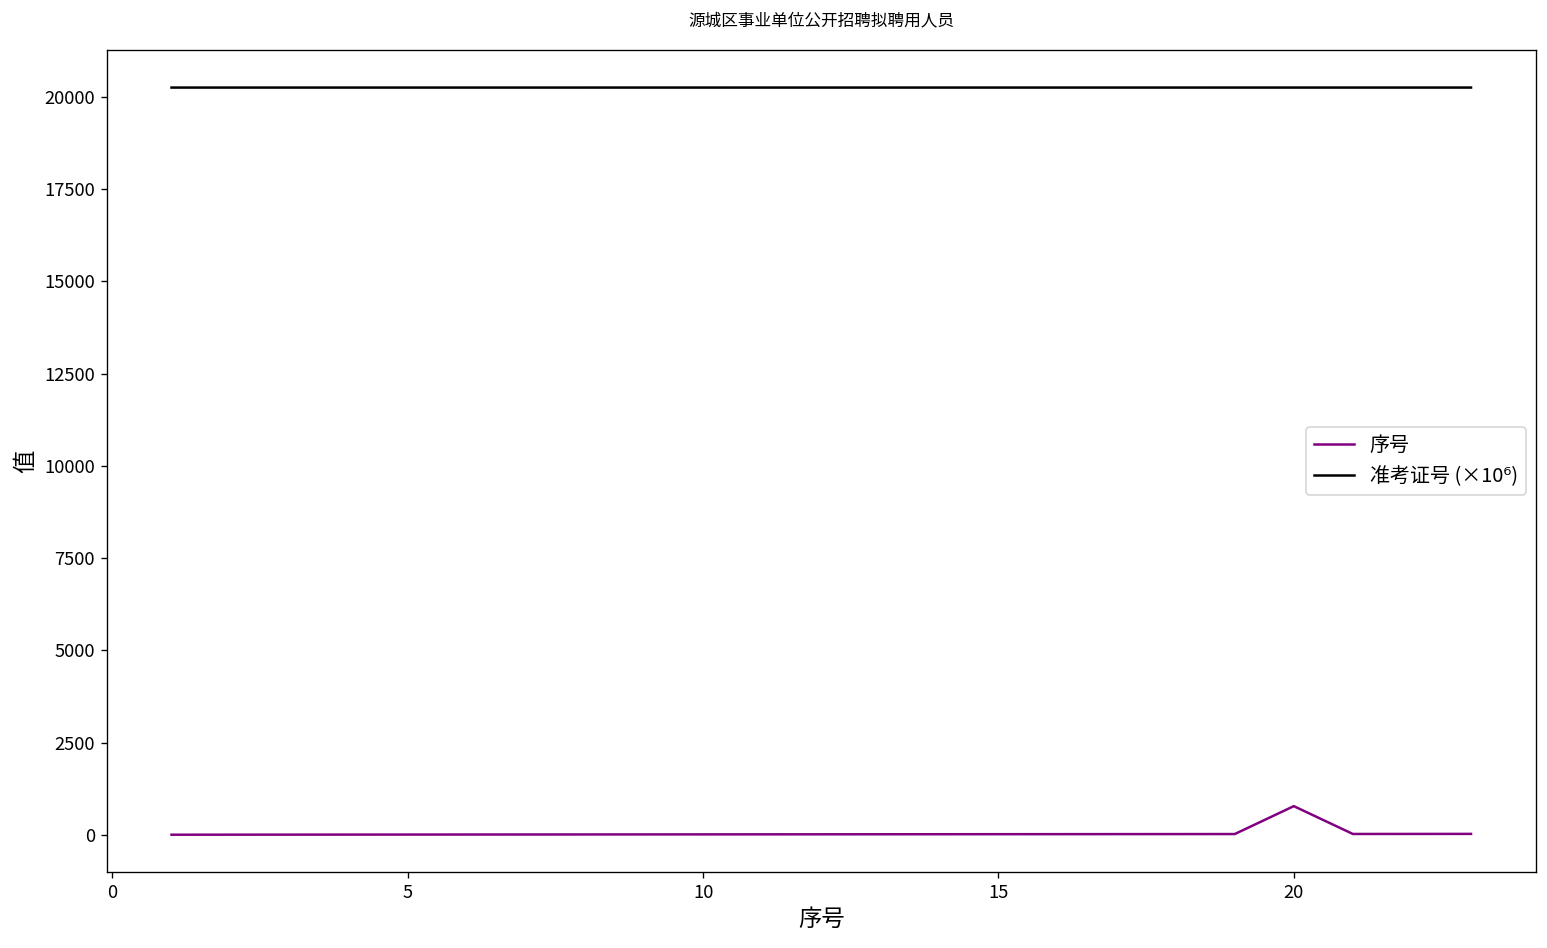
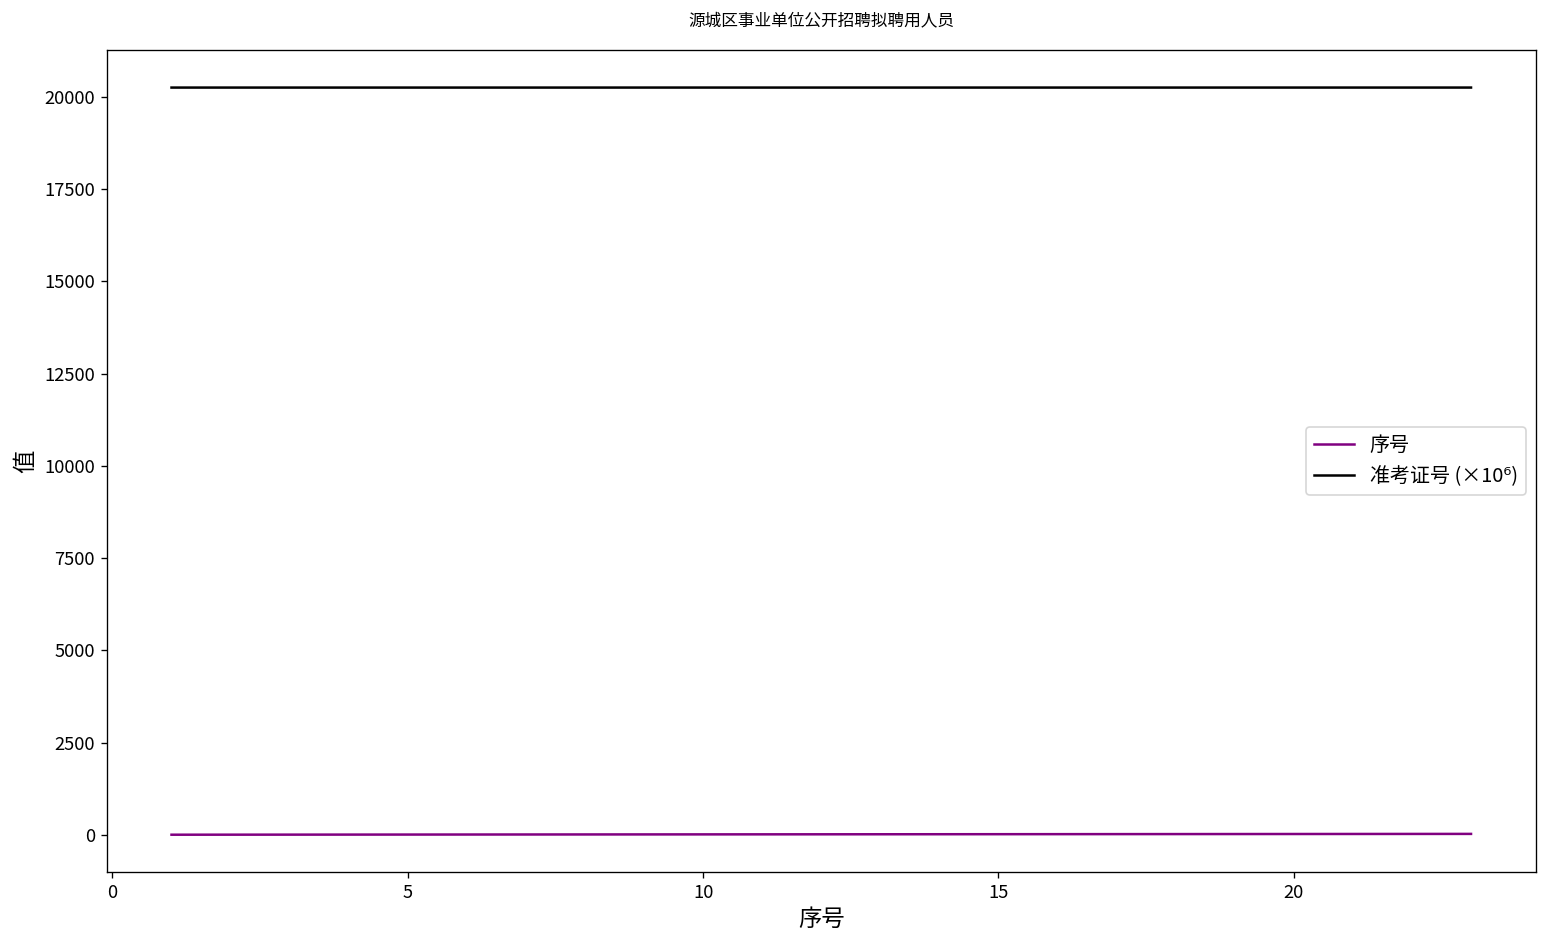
序号, 20: 800 -> 0
